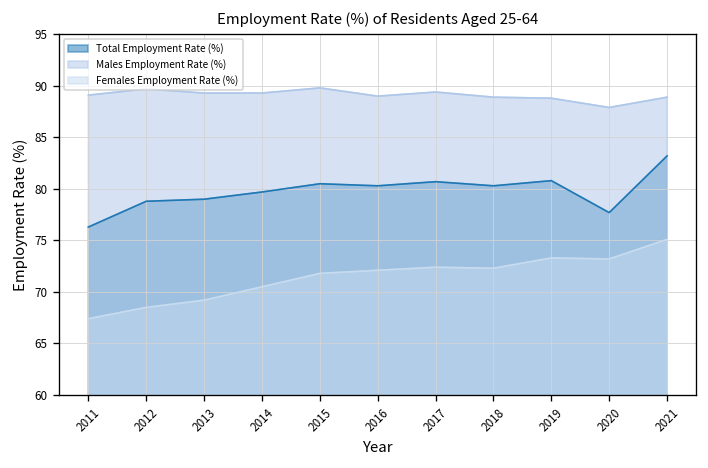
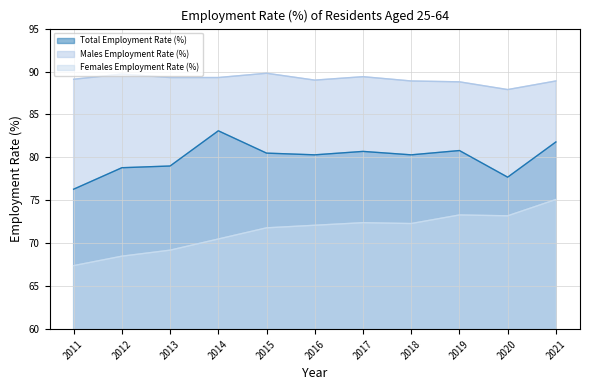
Total Employment Rate (%), 2014: 80 -> 83
Total Employment Rate (%), 2021: 83 -> 82
